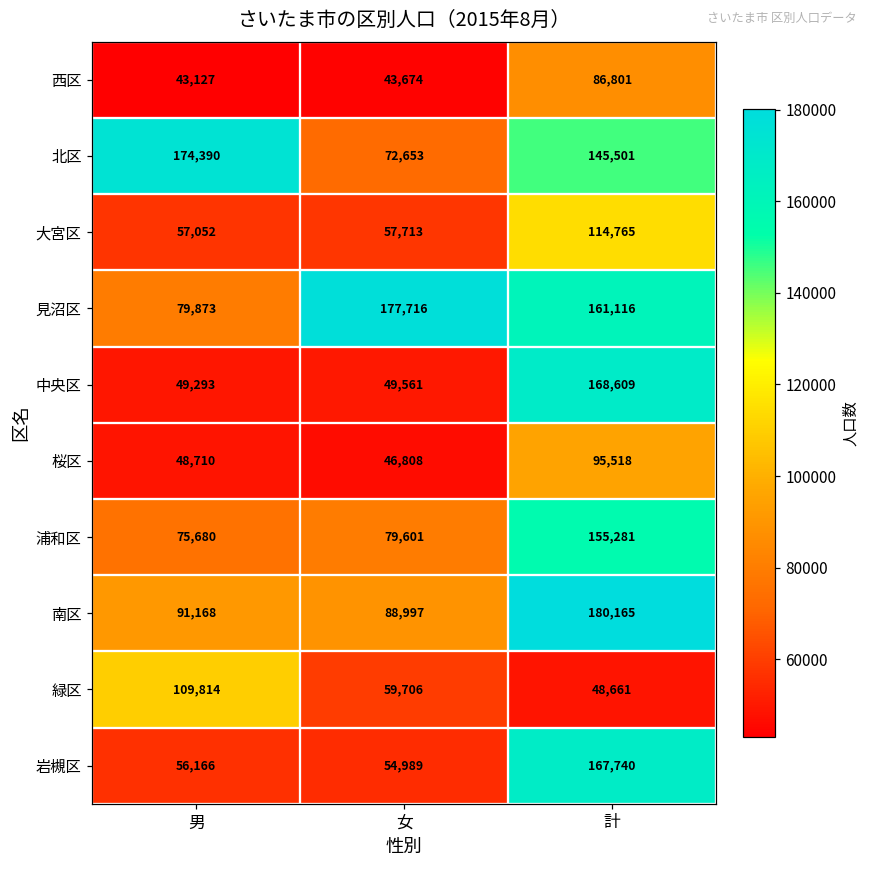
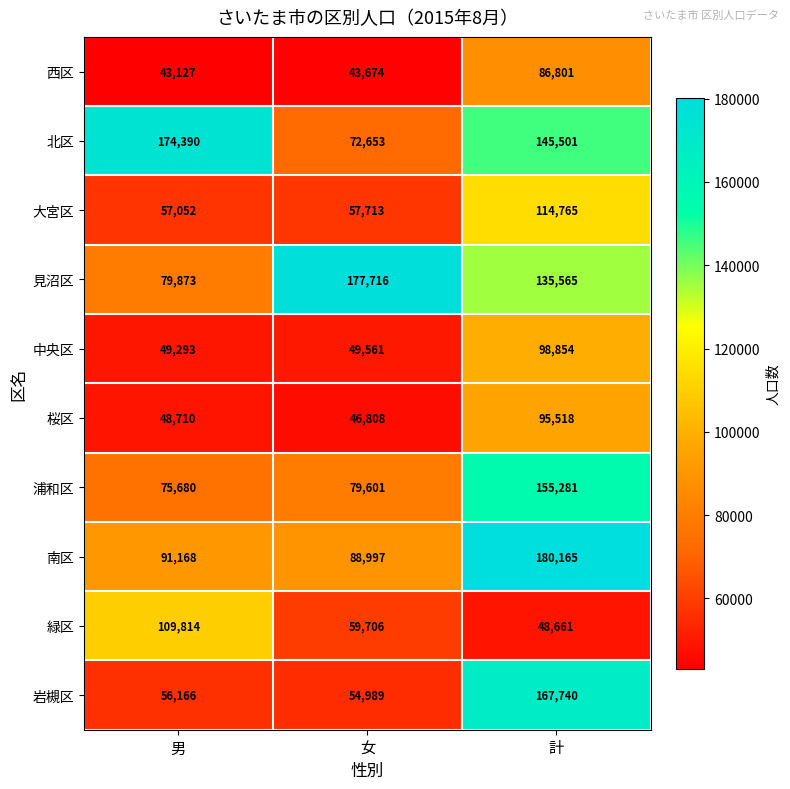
見沼区, 計: 161,116 -> 135,565
中央区, 計: 168,609 -> 98,854
